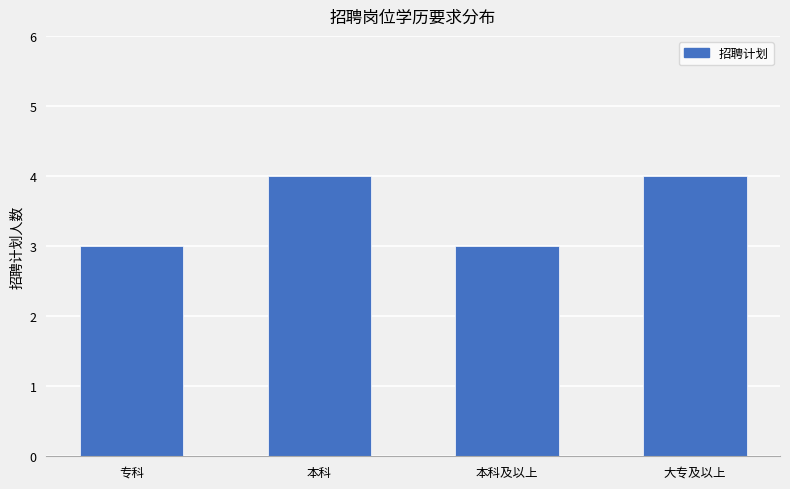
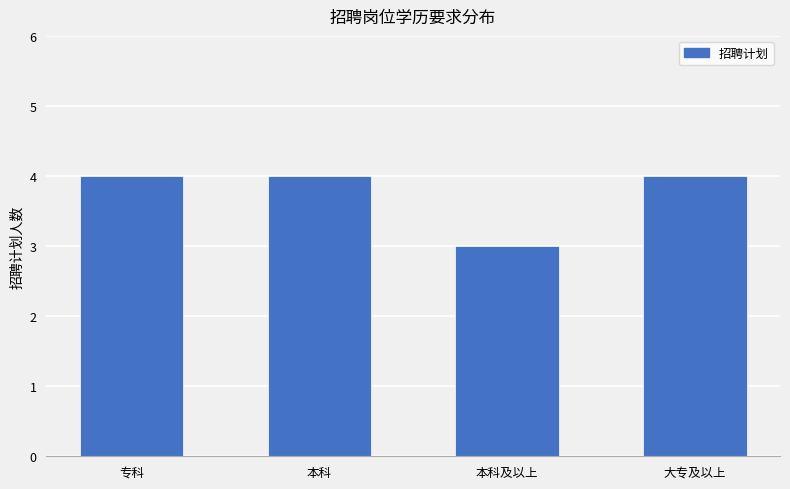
专科: 3 -> 4
